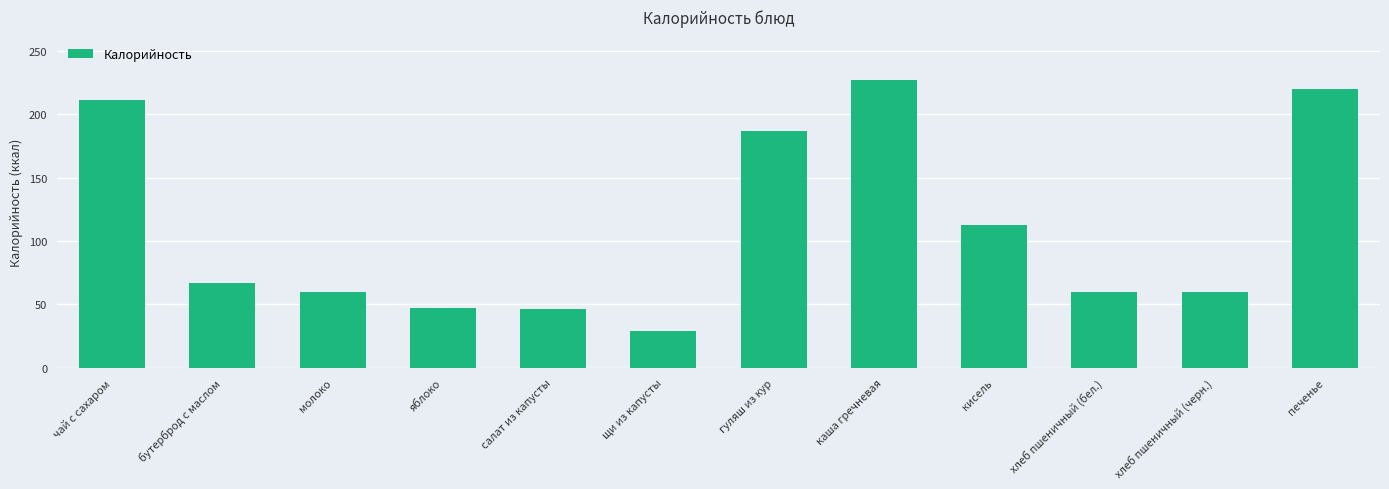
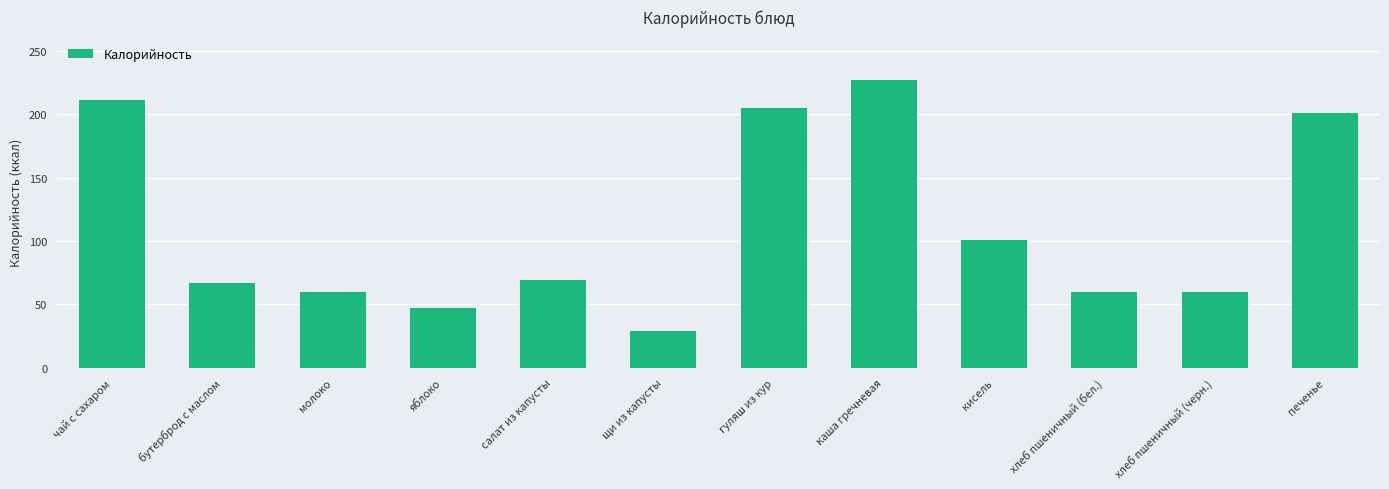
салат из капусты: 46 -> 70
гуляш из кур: 187 -> 205
кисель: 113 -> 101
печенье: 220 -> 201
